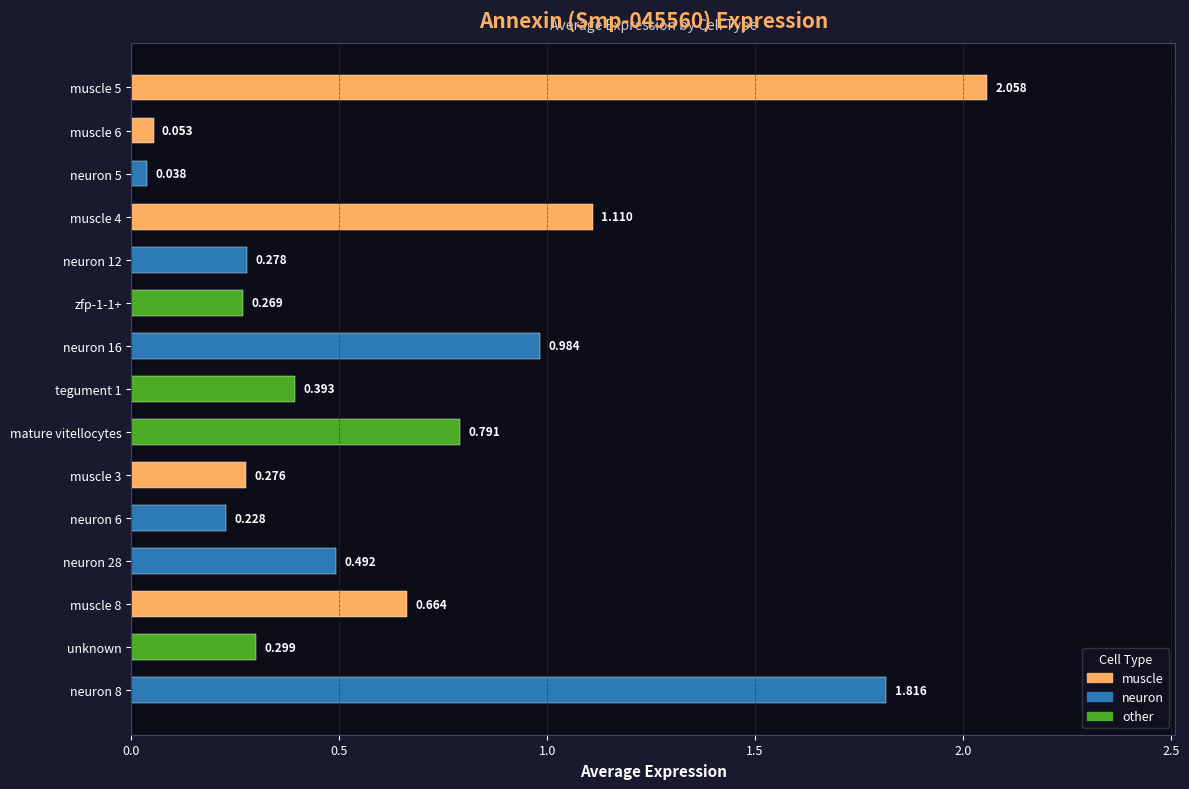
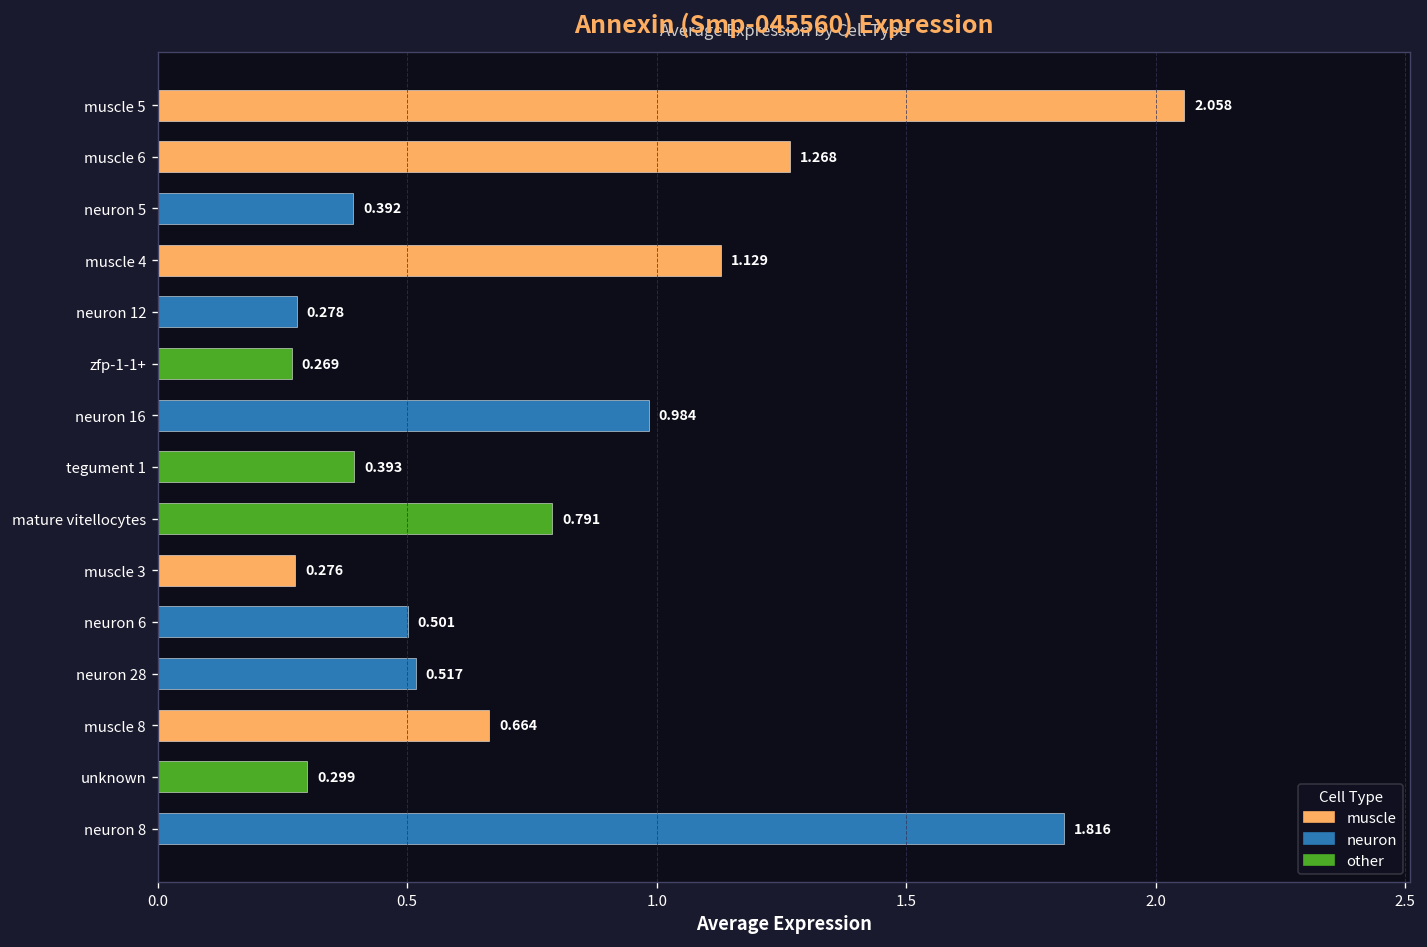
muscle 6: 0.053 -> 1.268
neuron 5: 0.038 -> 0.392
muscle 4: 1.110 -> 1.129
neuron 6: 0.228 -> 0.501
neuron 28: 0.492 -> 0.517
